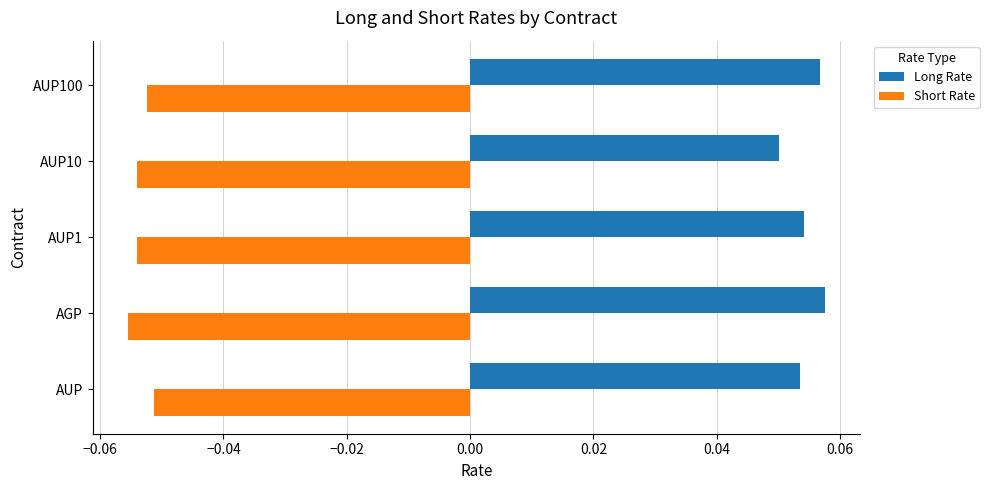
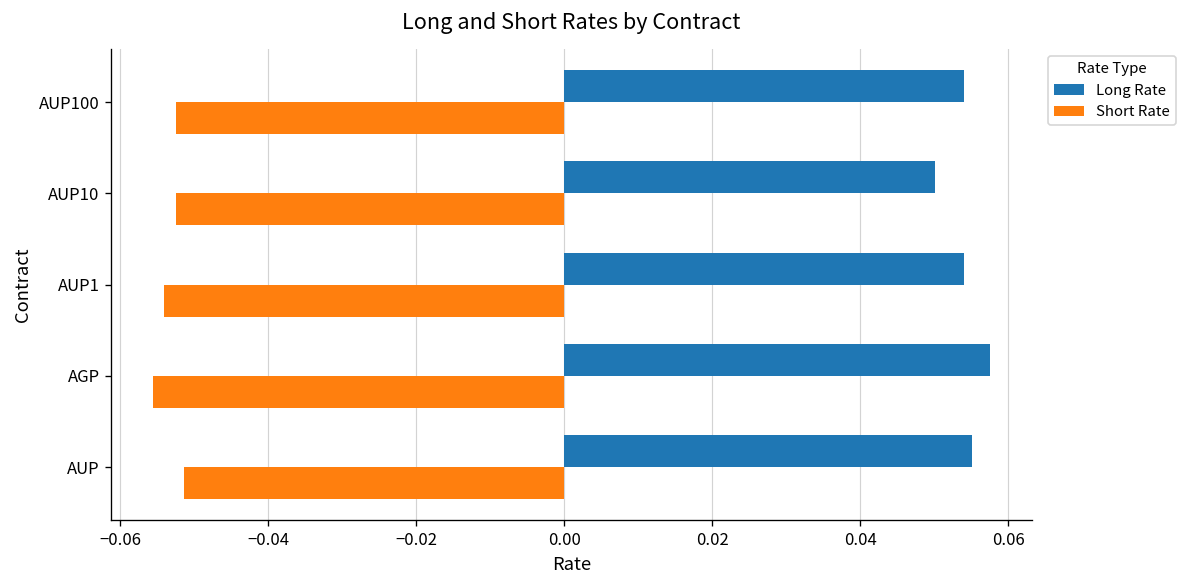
Long Rate, AUP100: 0.057 -> 0.054
Short Rate, AUP10: -0.054 -> -0.052
Long Rate, AUP: 0.053 -> 0.055
